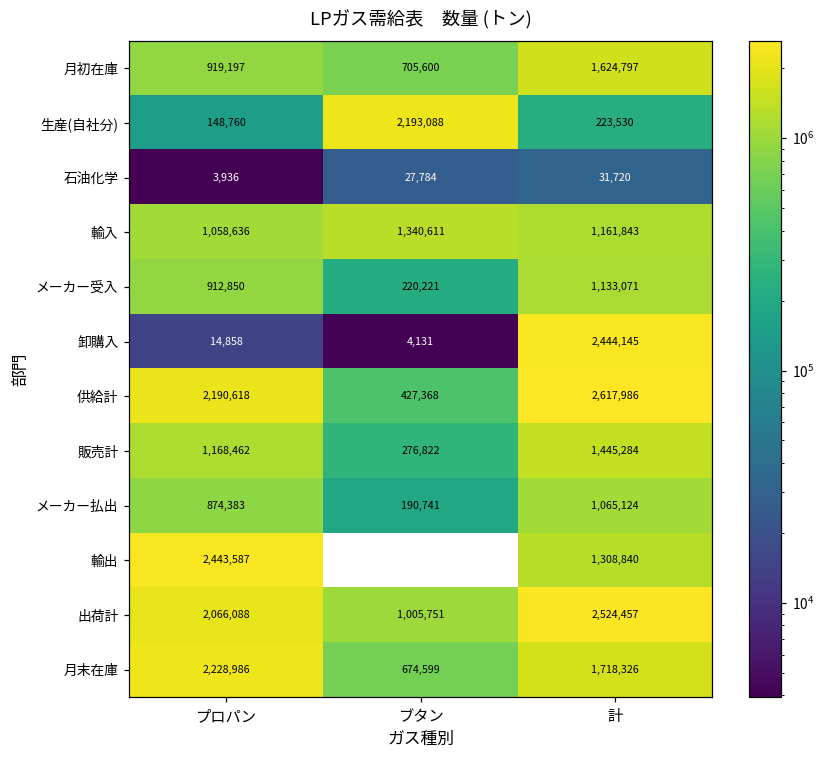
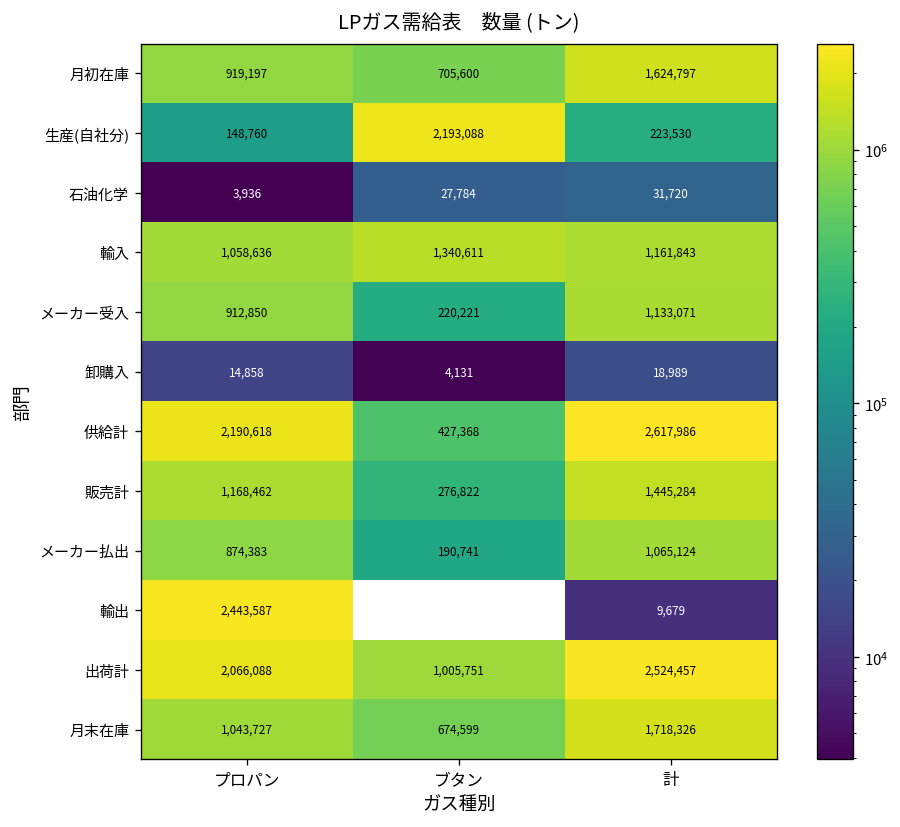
卸購入, 計: 2,444,145 -> 18,989
輸出, 計: 1,308,840 -> 9,679
月末在庫, プロパン: 2,228,986 -> 1,043,727
